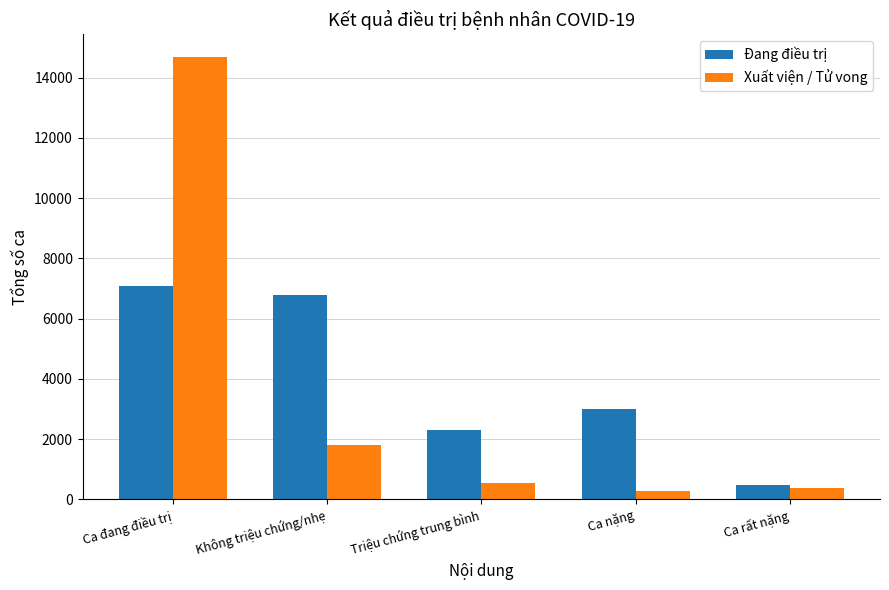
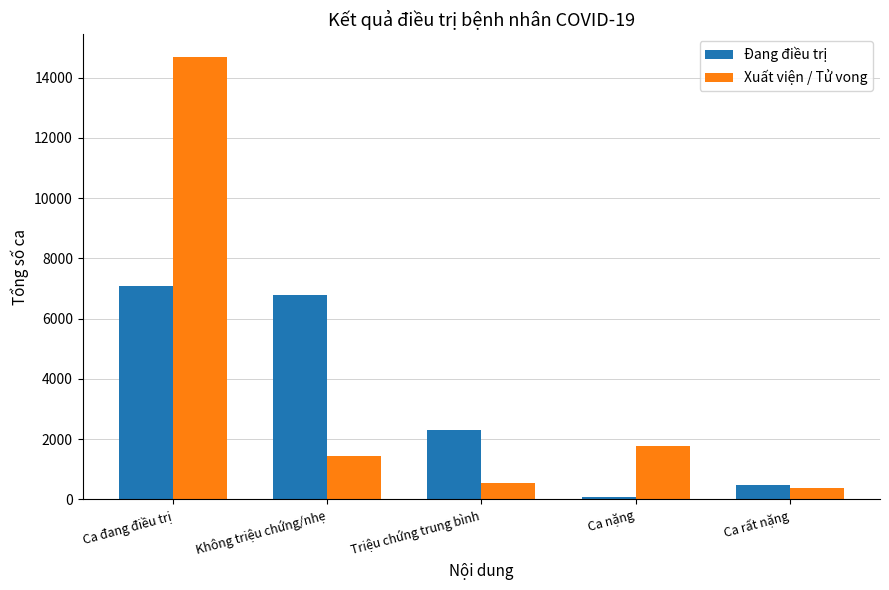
Xuất viện / Tử vong, Không triệu chứng/nhẹ: 1800 -> 1400
Đang điều trị, Ca nặng: 3000 -> 100
Xuất viện / Tử vong, Ca nặng: 300 -> 1800
